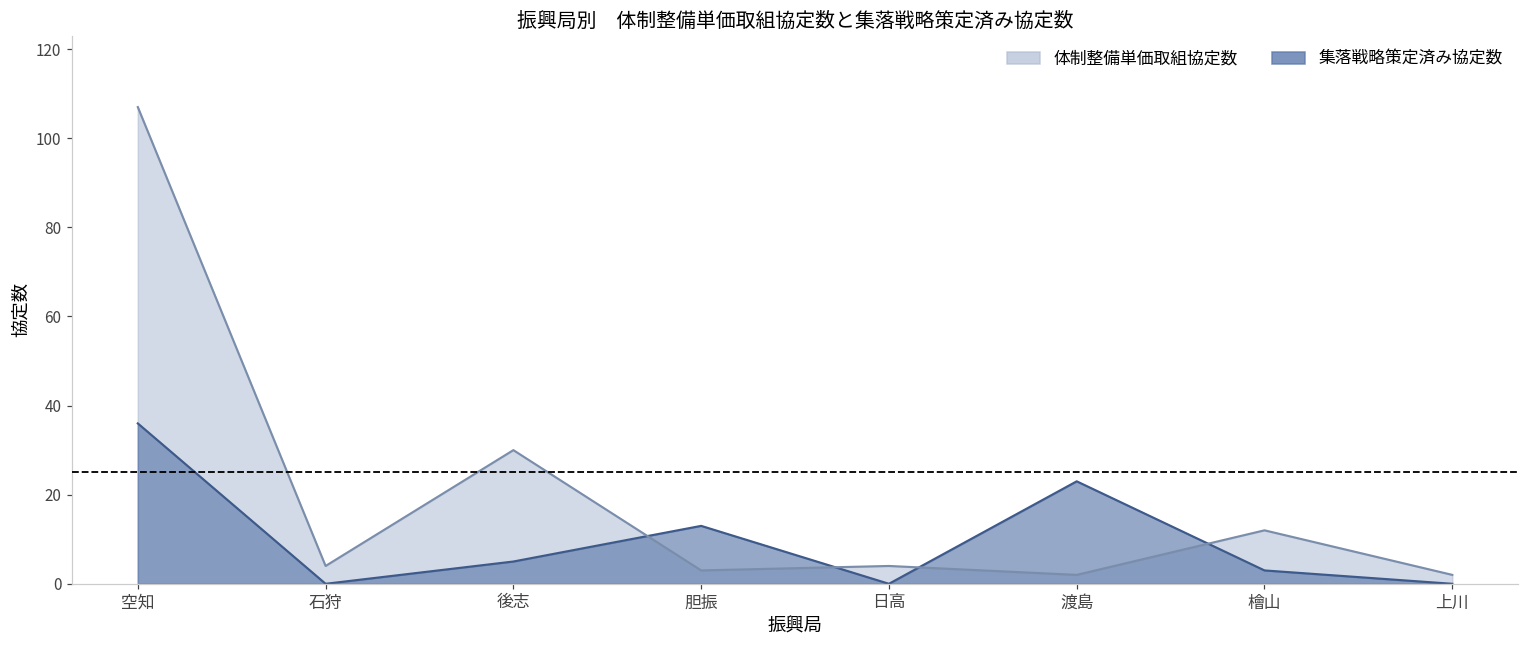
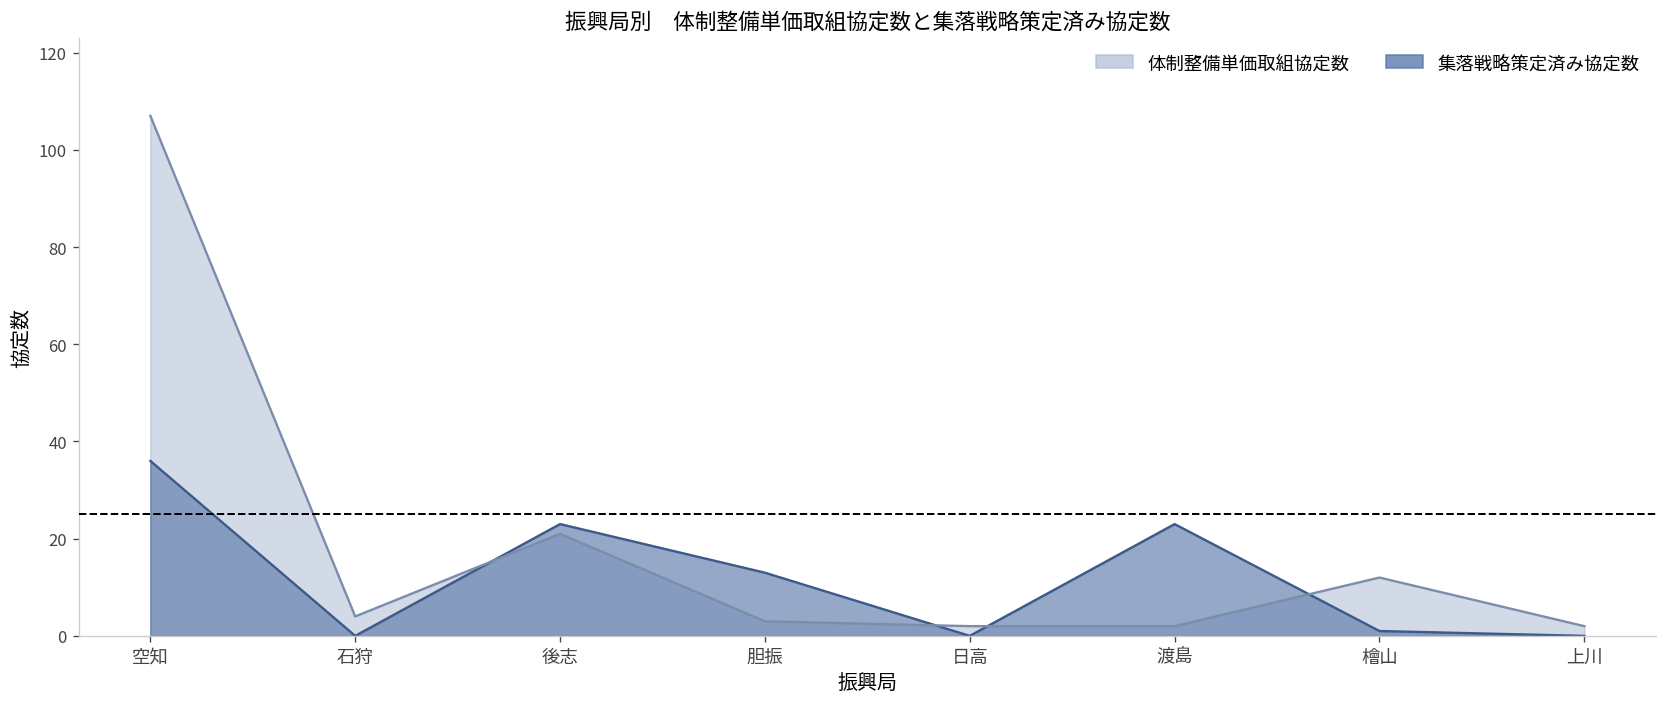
体制整備単価取組協定数, 後志: 30 -> 21
集落戦略策定済み協定数, 後志: 5 -> 23
体制整備単価取組協定数, 日高: 4 -> 2
集落戦略策定済み協定数, 檜山: 3 -> 1
